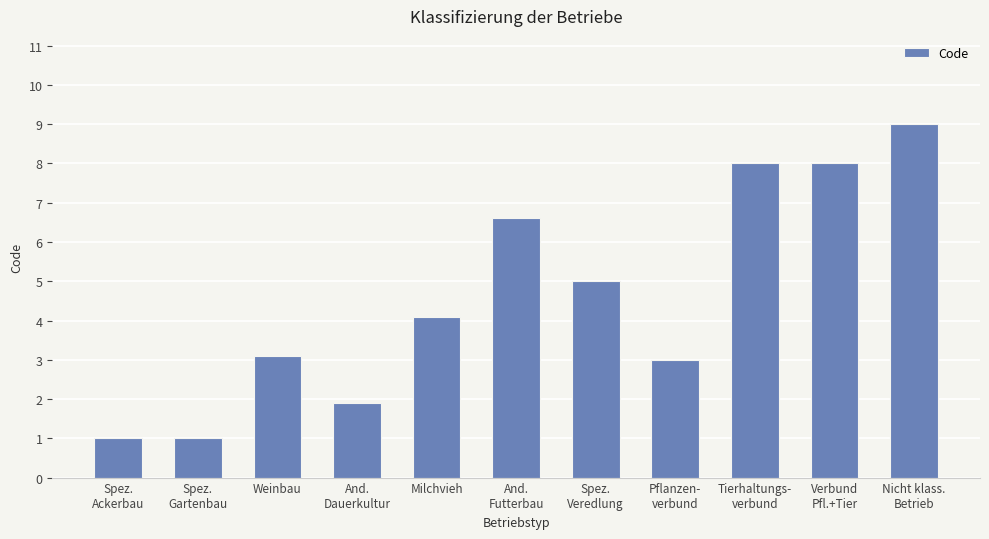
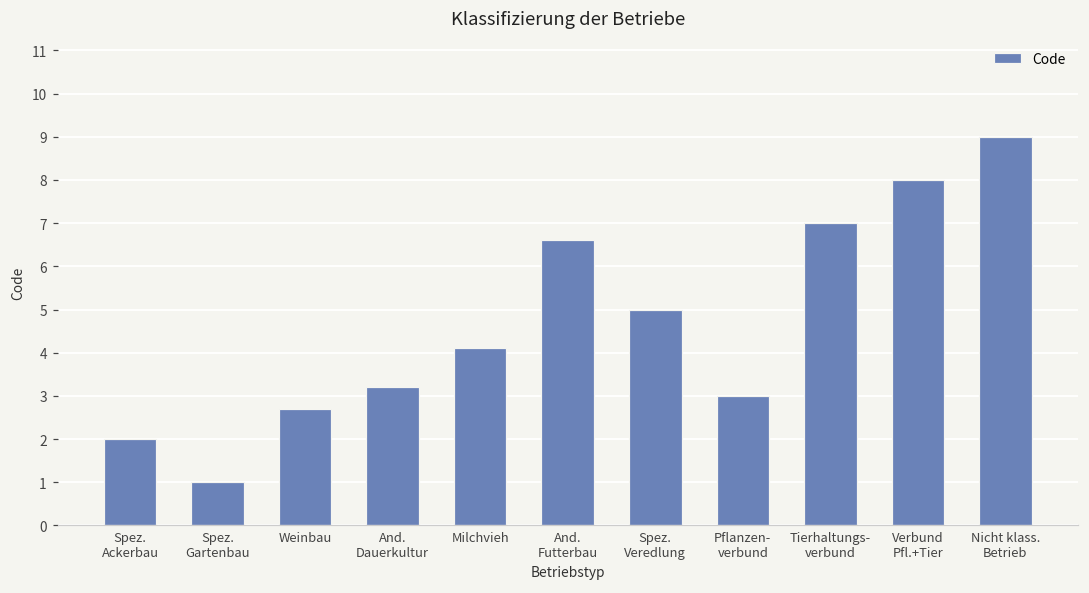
Spez. Ackerbau: 1 -> 2
Weinbau: 3.1 -> 2.7
And. Dauerkultur: 1.9 -> 3.2
Tierhaltungs- verbund: 8 -> 7
